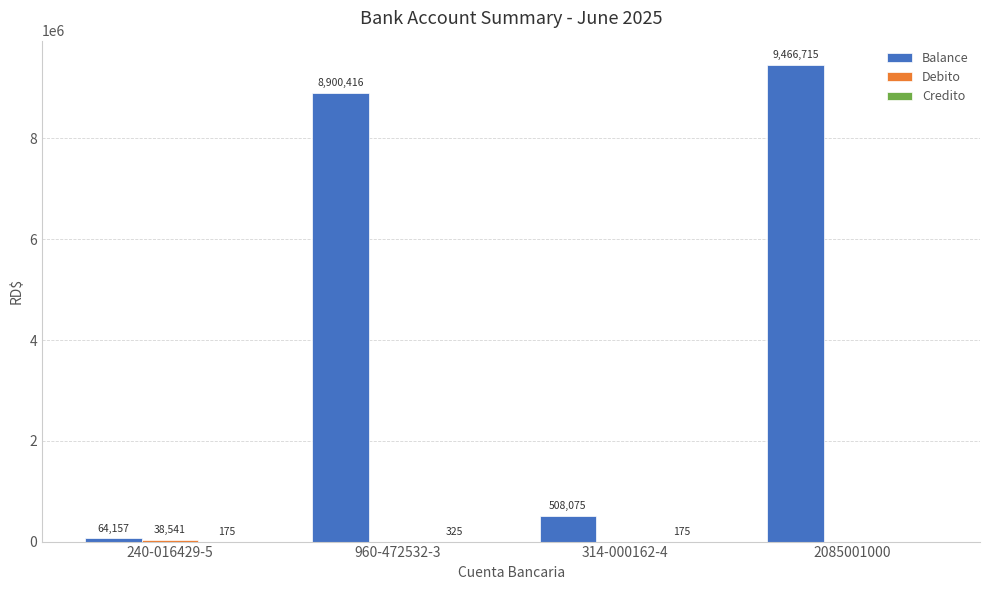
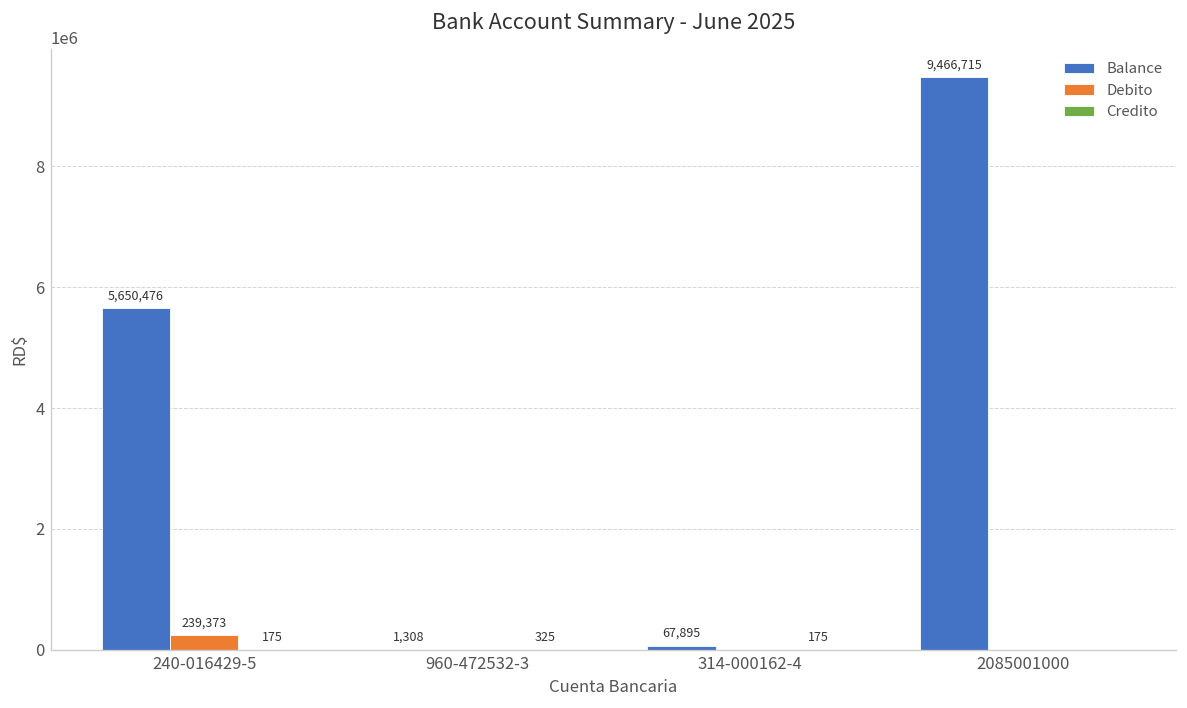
Balance, 240-016429-5: 64,157 -> 5,650,476
Debito, 240-016429-5: 38,541 -> 239,373
Balance, 960-472532-3: 8,900,416 -> 1,308
Balance, 314-000162-4: 508,075 -> 67,895
